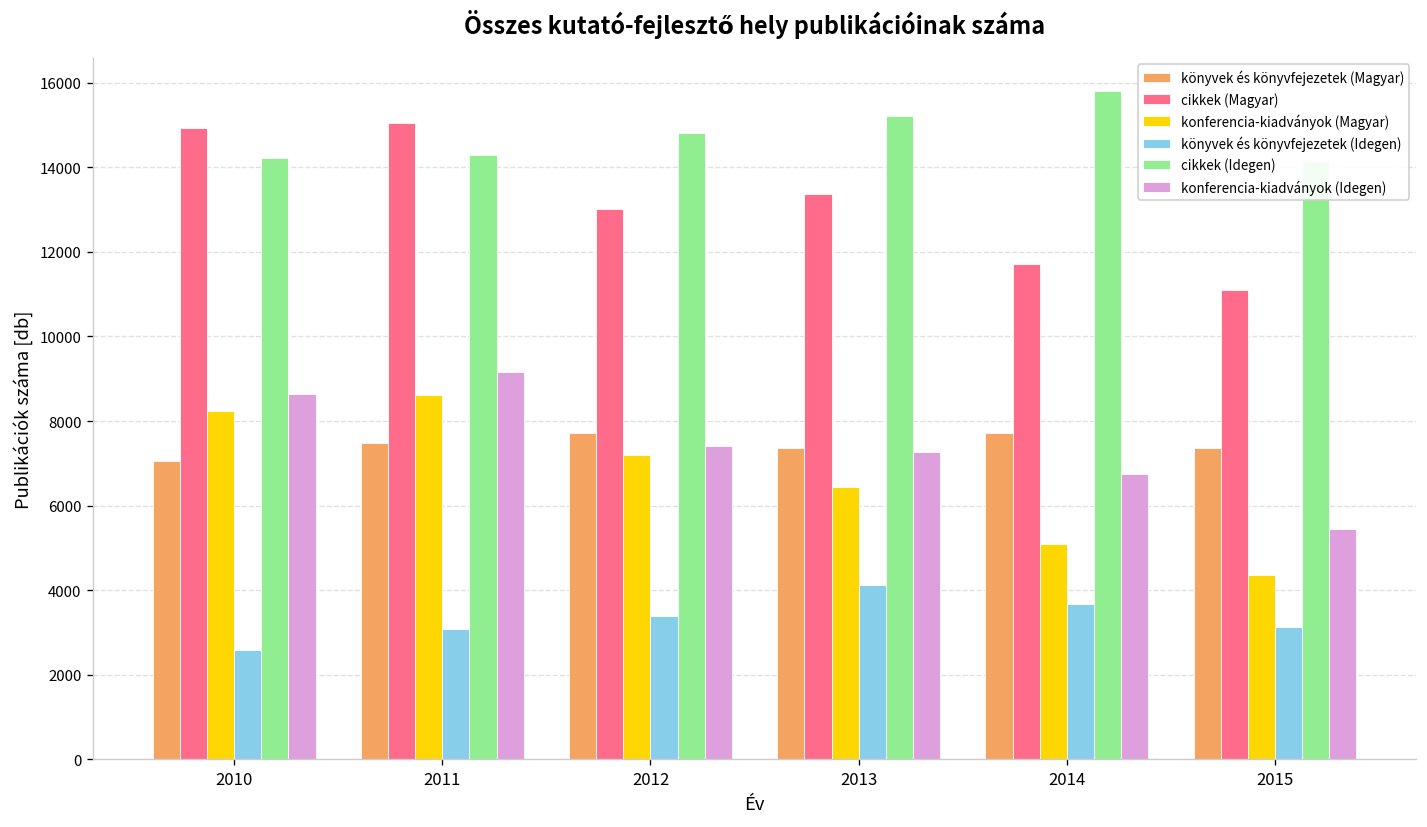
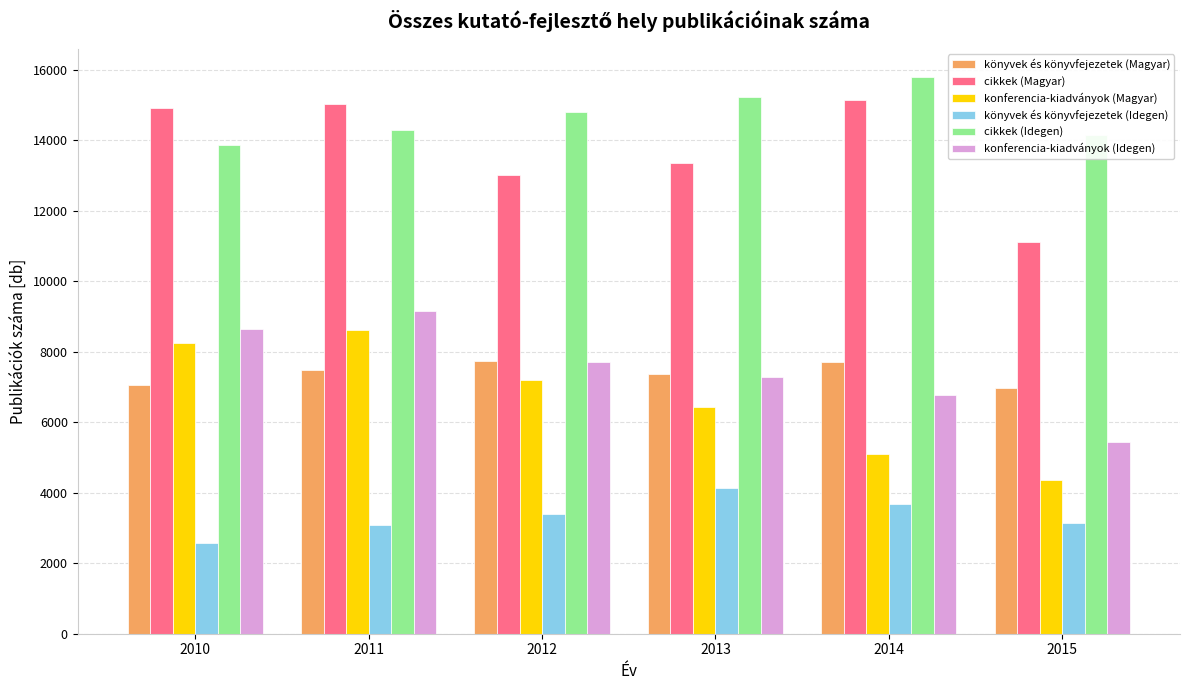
cikkek (Idegen), 2010: 14200 -> 13900
konferencia-kiadványok (Idegen), 2012: 7400 -> 7700
cikkek (Magyar), 2014: 11700 -> 15200
könyvek és könyvfejezetek (Magyar), 2015: 7400 -> 7000
